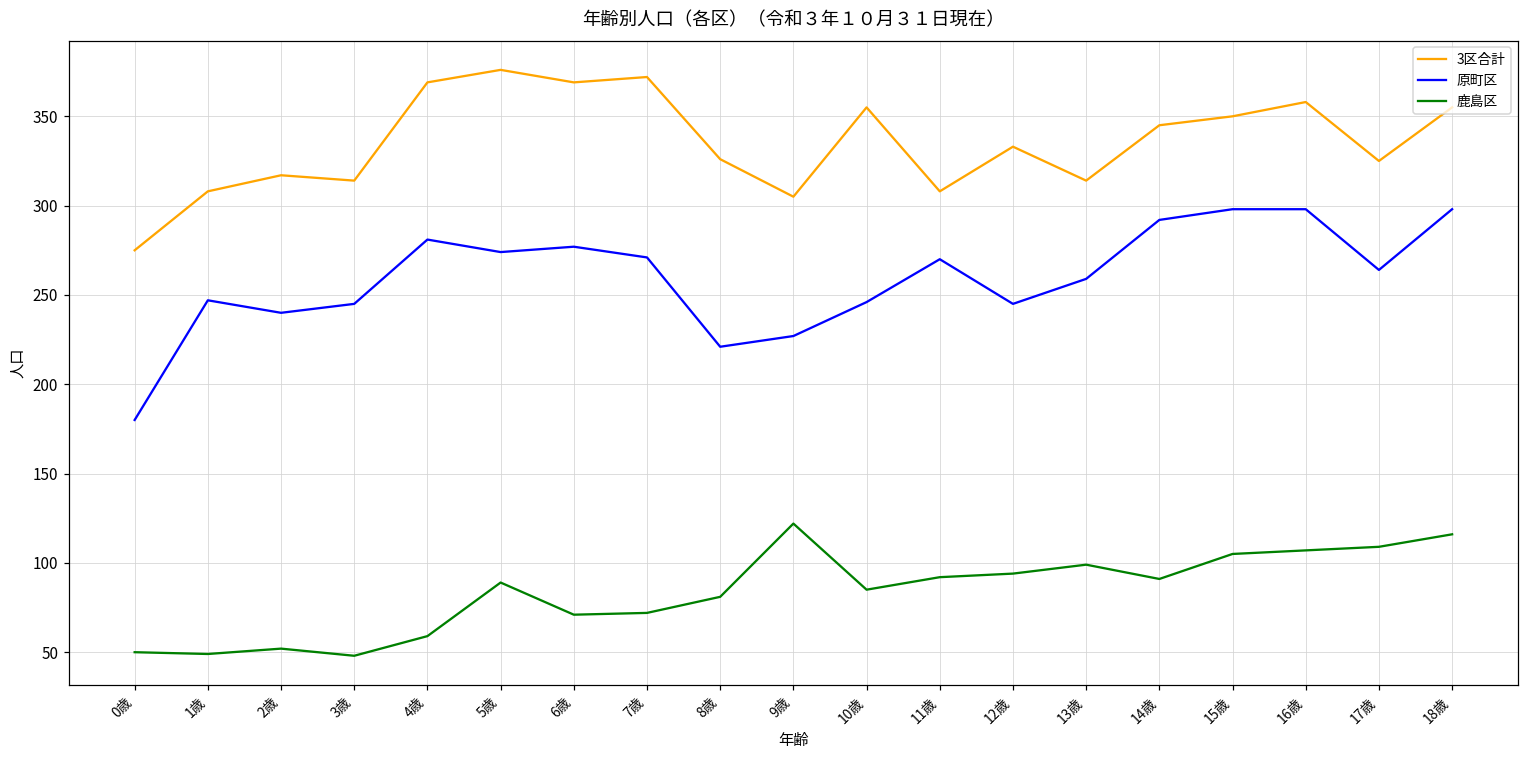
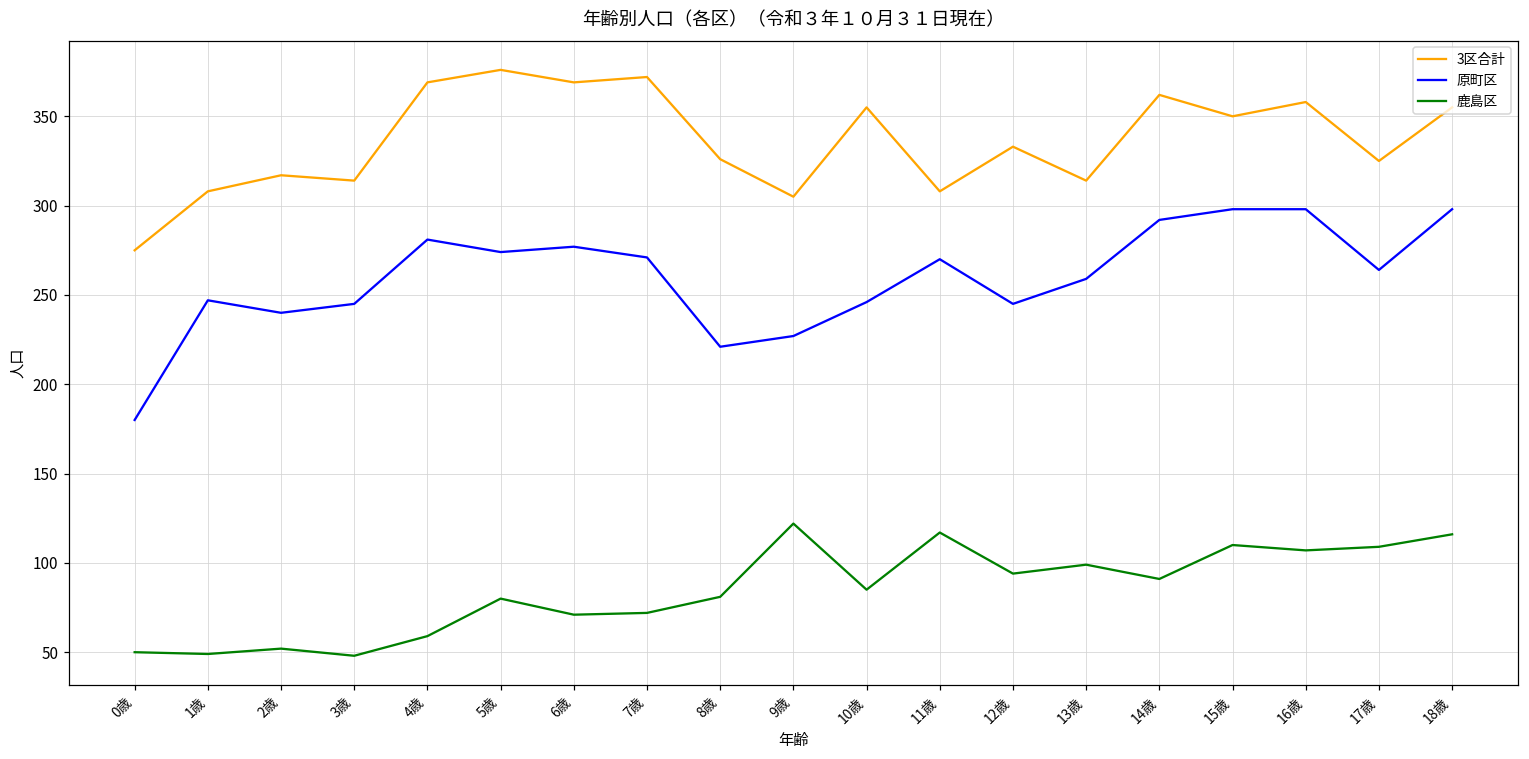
鹿島区, 5歳: 89 -> 80
鹿島区, 11歳: 92 -> 117
3区合計, 14歳: 345 -> 362
鹿島区, 15歳: 105 -> 110
